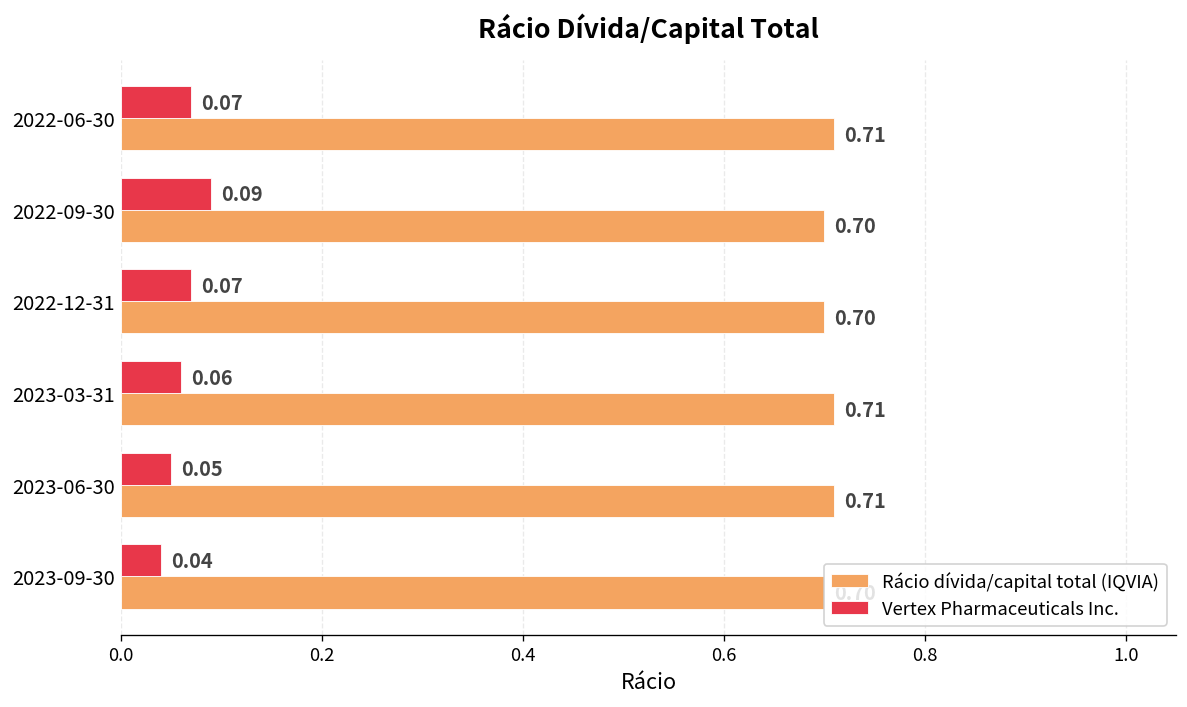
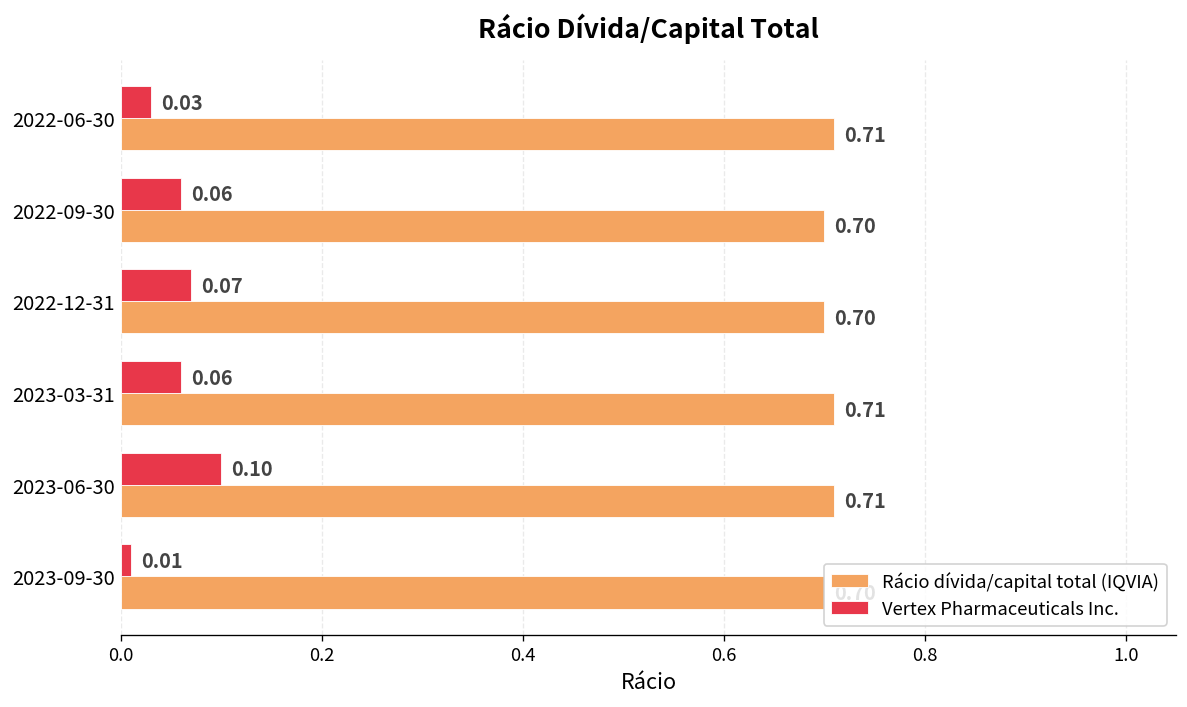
Vertex Pharmaceuticals Inc., 2022-06-30: 0.07 -> 0.03
Vertex Pharmaceuticals Inc., 2022-09-30: 0.09 -> 0.06
Vertex Pharmaceuticals Inc., 2023-06-30: 0.05 -> 0.10
Vertex Pharmaceuticals Inc., 2023-09-30: 0.04 -> 0.01
